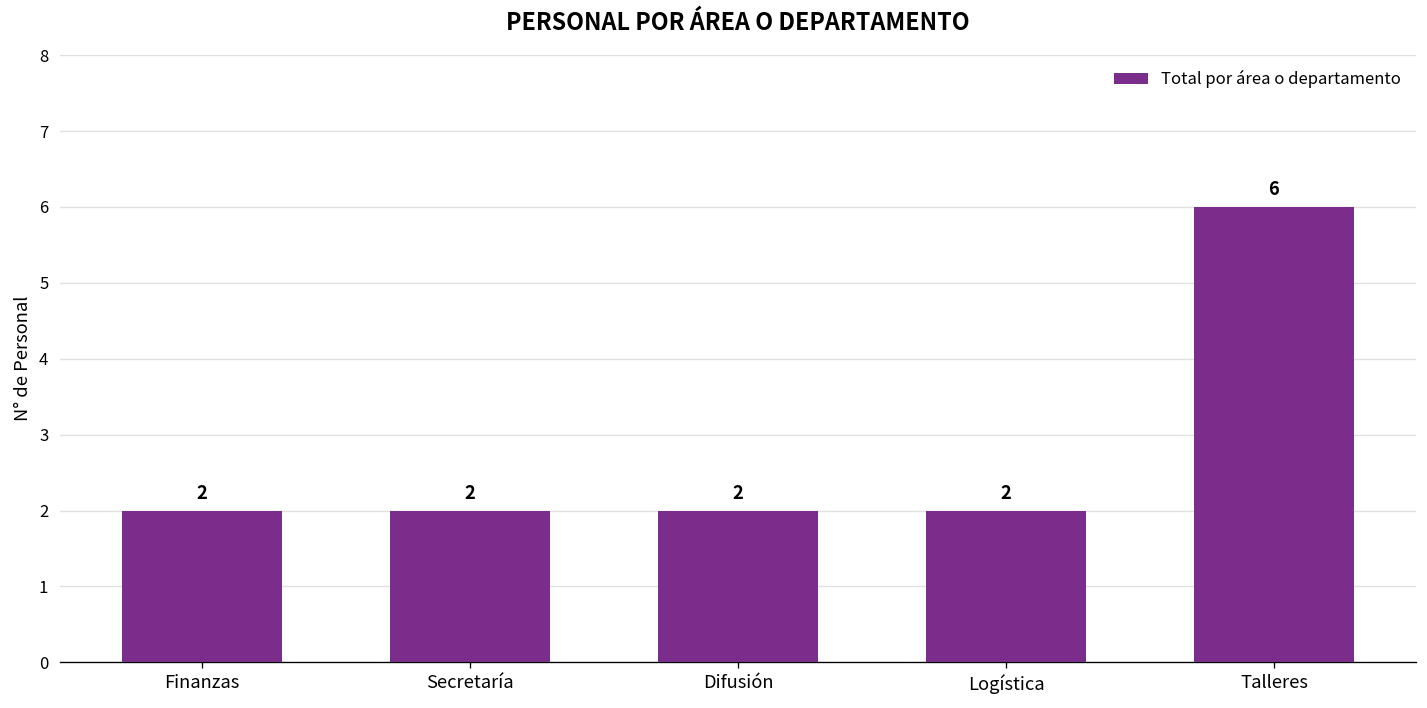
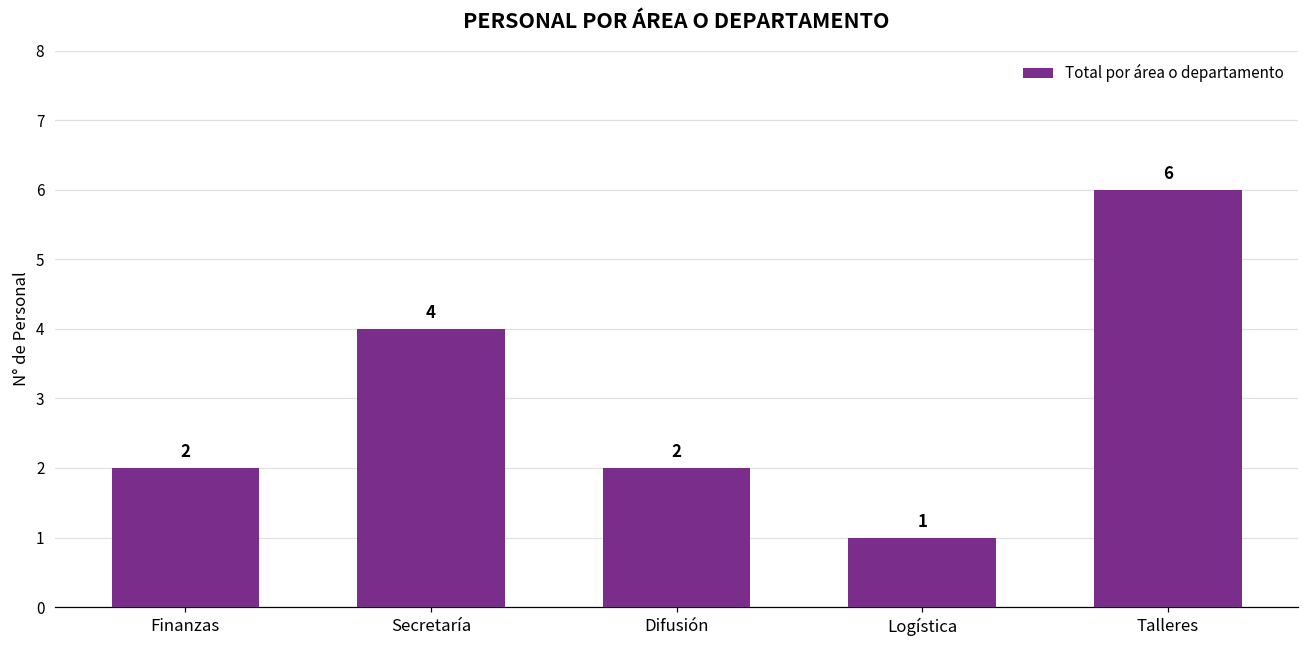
Secretaría: 2 -> 4
Logística: 2 -> 1
